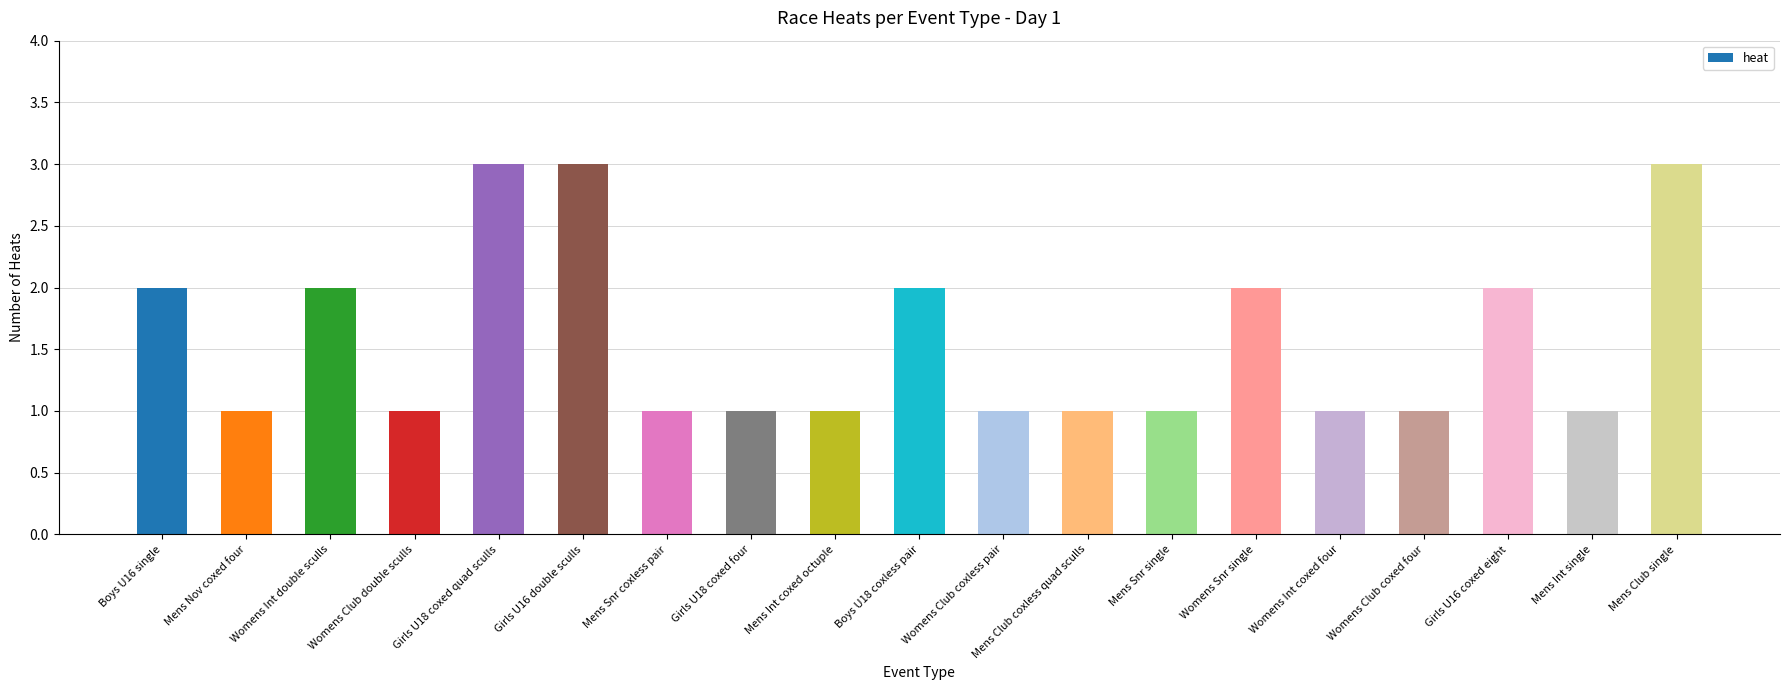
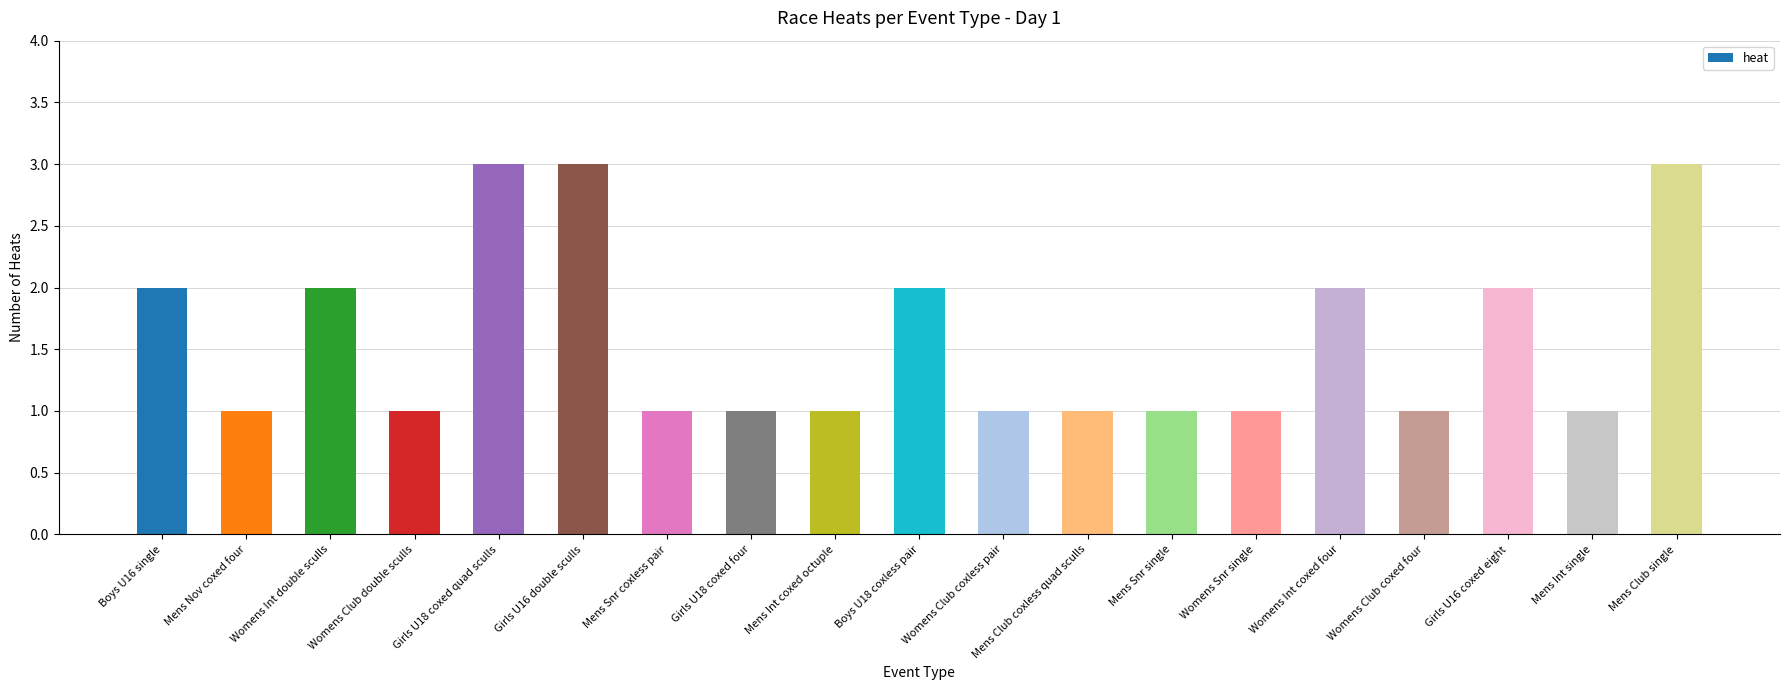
Womens Snr single: 2 -> 1
Womens Int coxed four: 1 -> 2
